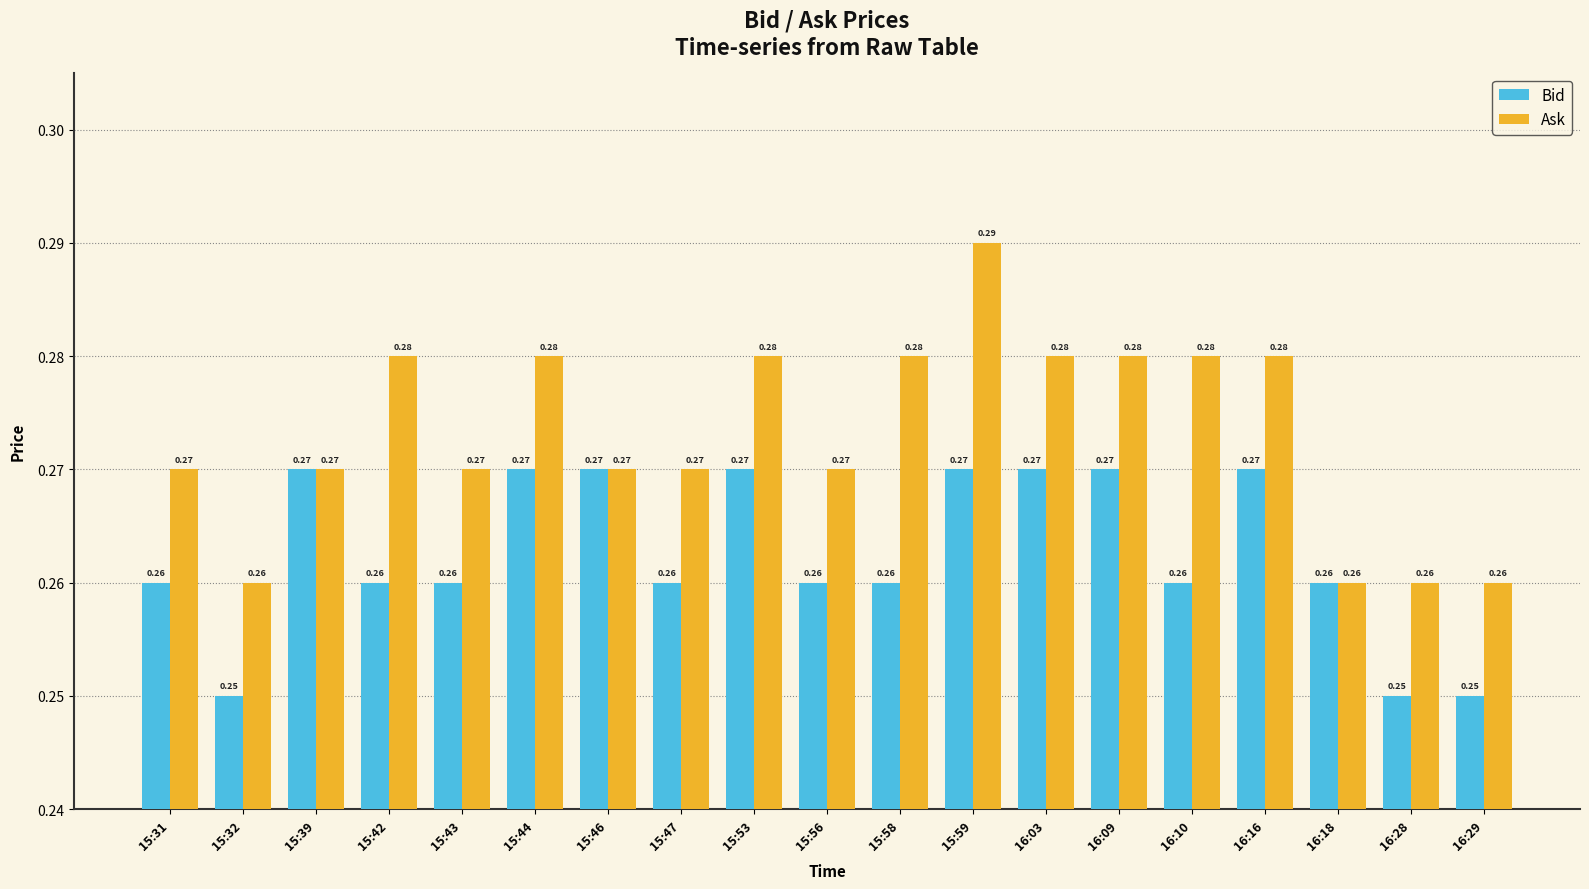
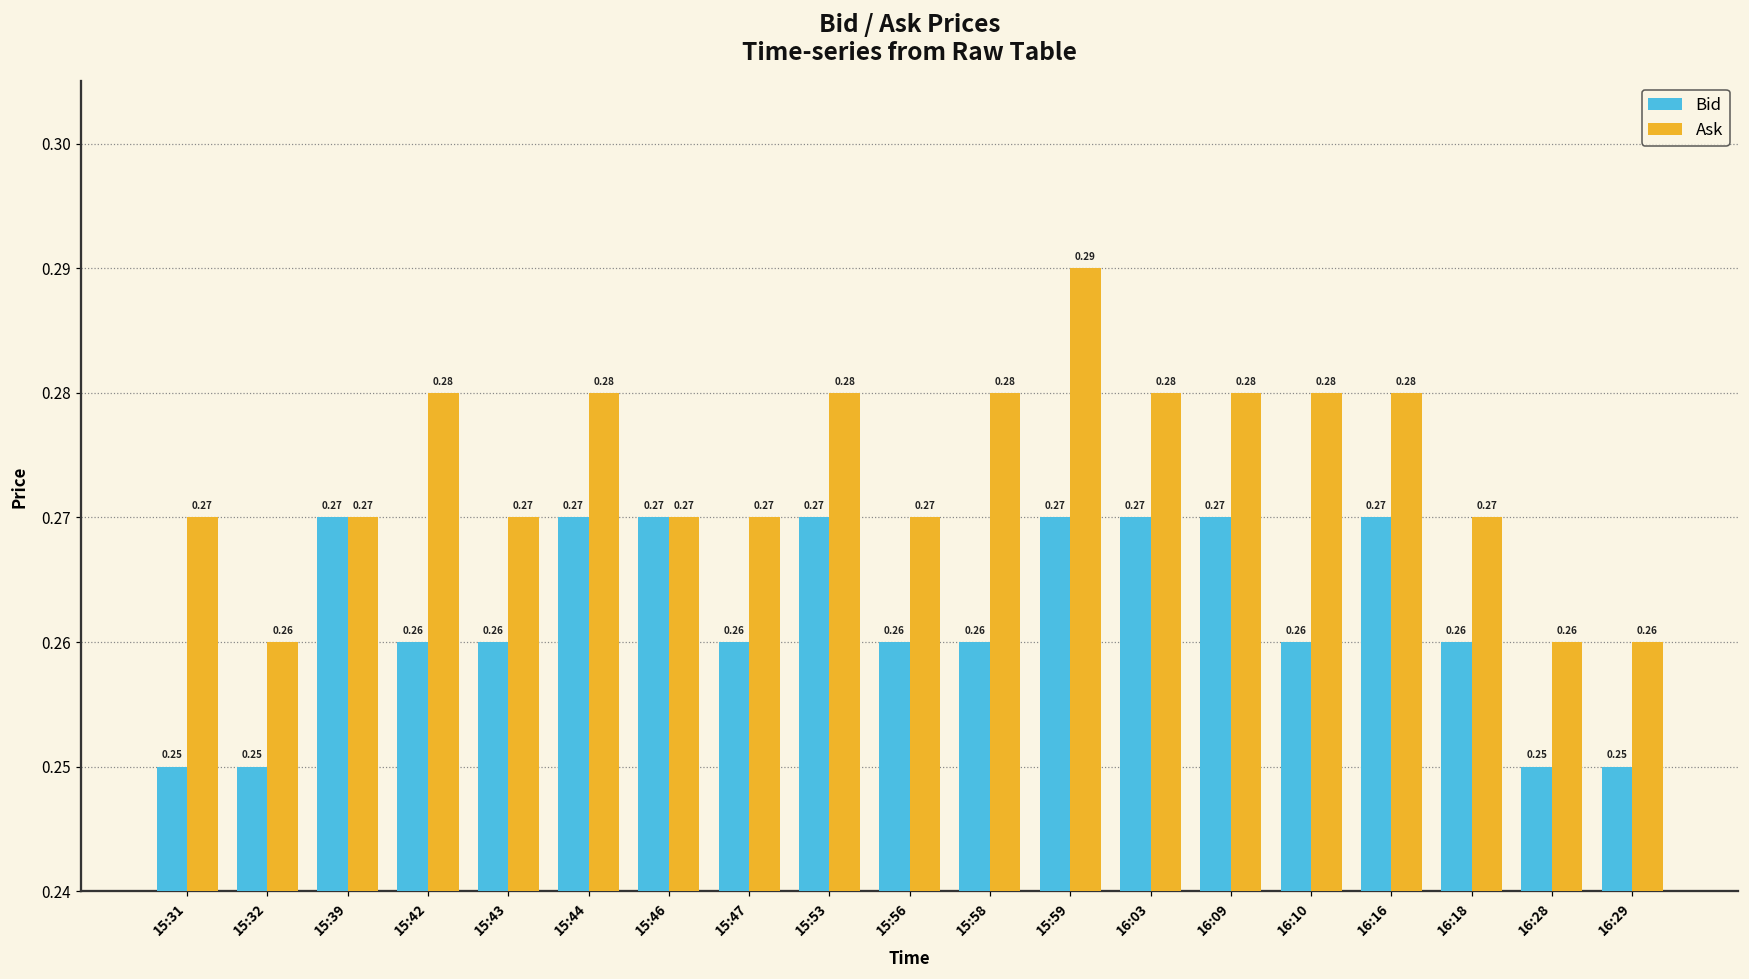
Bid, 15:31: 0.26 -> 0.25
Ask, 16:18: 0.26 -> 0.27
